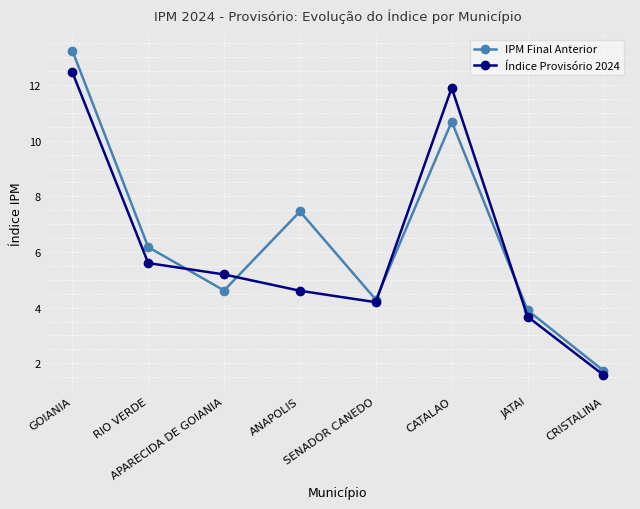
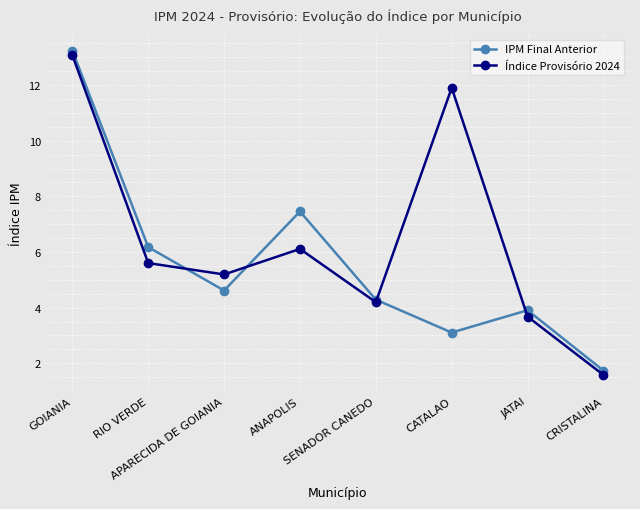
Índice Provisório 2024, GOIANIA: 12.5 -> 13.1
Índice Provisório 2024, ANAPOLIS: 4.6 -> 6.1
IPM Final Anterior, CATALAO: 10.7 -> 3.1
